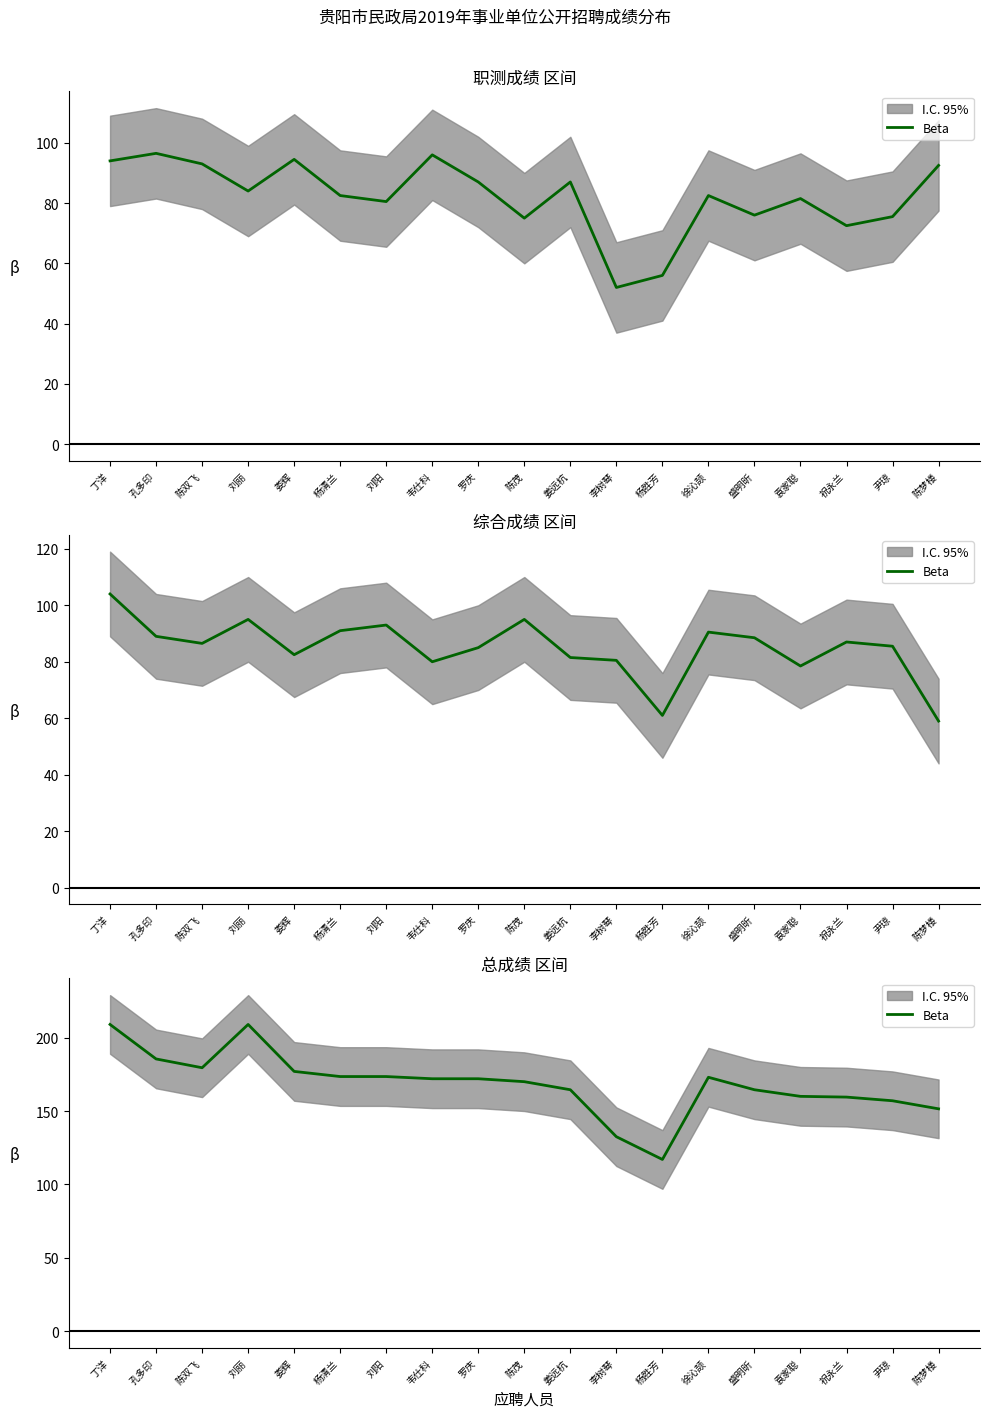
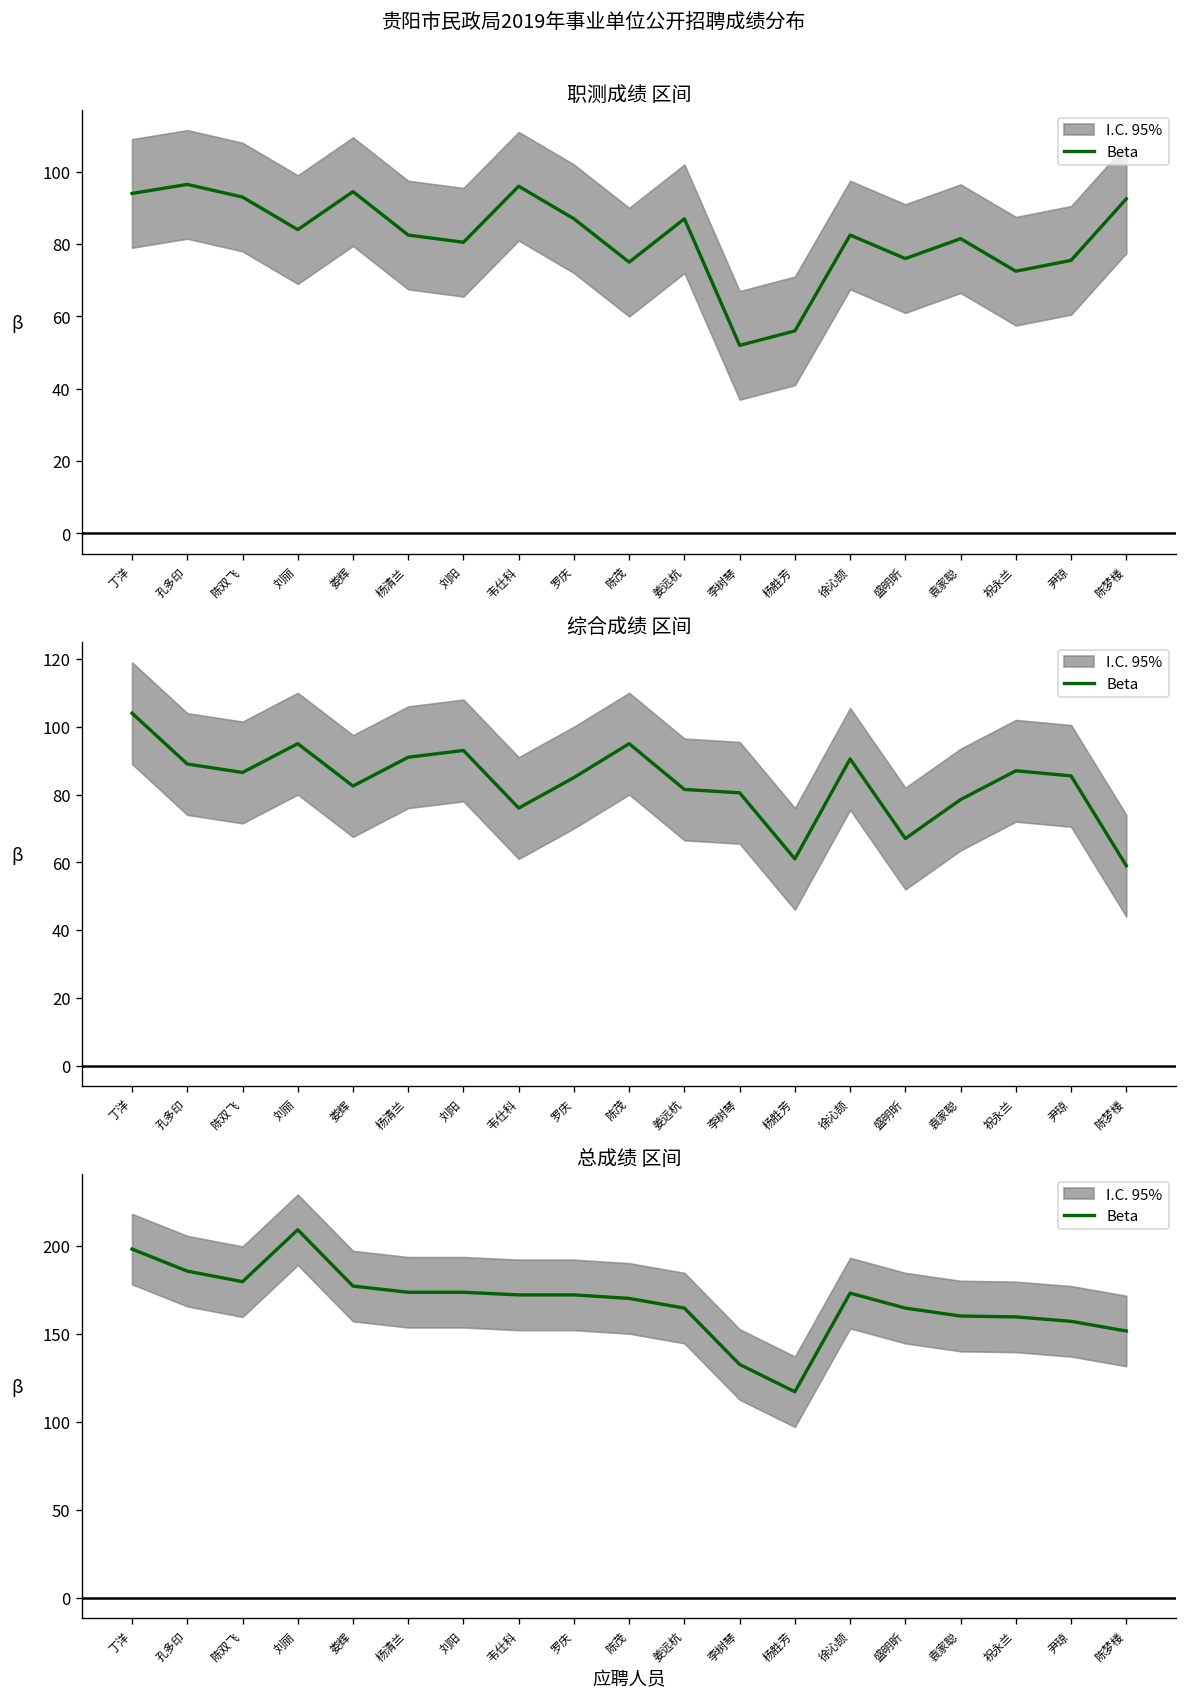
综合成绩 区间, Beta, 韦仕科: 80 -> 76
综合成绩 区间, Beta, 盛明昕: 89 -> 67
总成绩 区间, Beta, 丁洋: 209 -> 198
